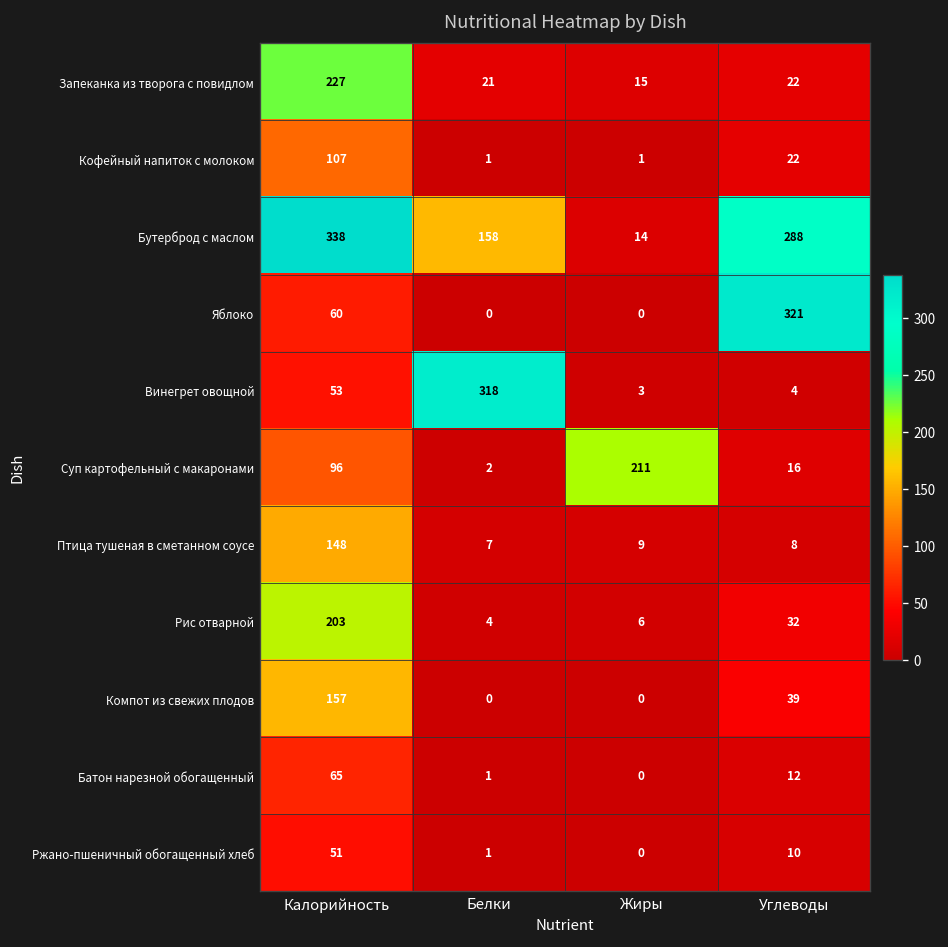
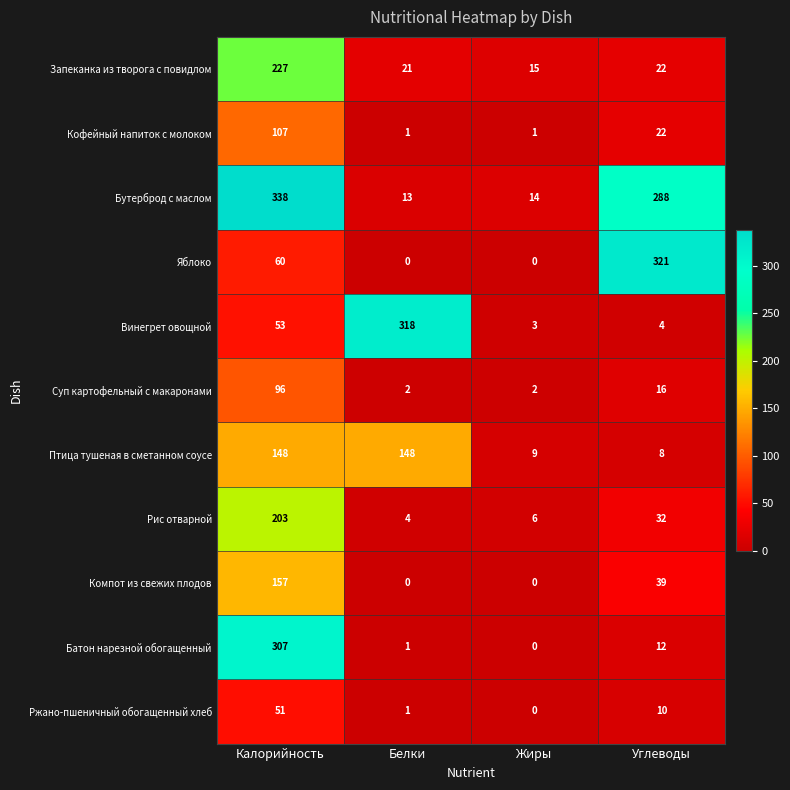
Бутерброд с маслом, Белки: 158 -> 13
Суп картофельный с макаронами, Жиры: 211 -> 2
Птица тушеная в сметанном соусе, Белки: 7 -> 148
Батон нарезной обогащенный, Калорийность: 65 -> 307
